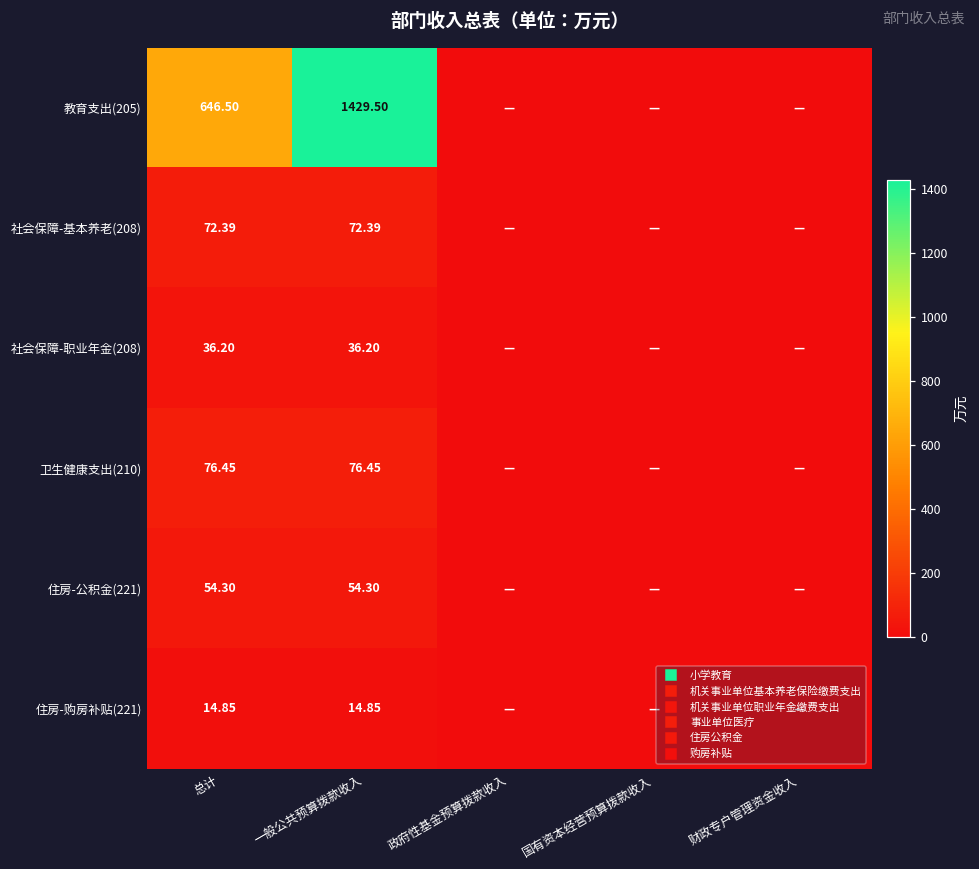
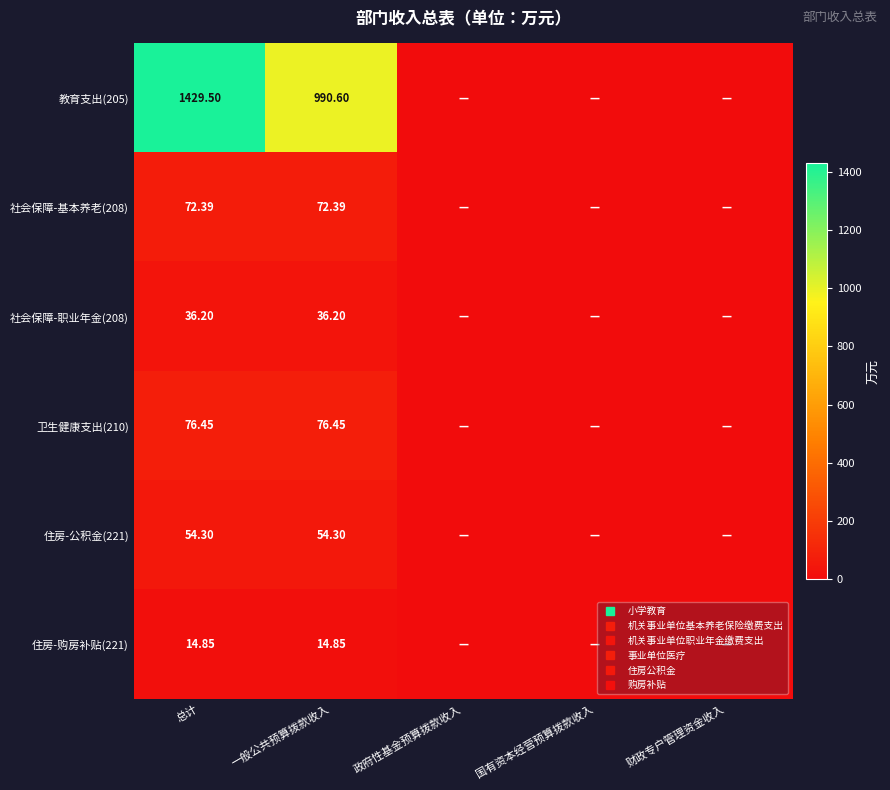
教育支出(205), 总计: 646.50 -> 1429.50
教育支出(205), 一般公共预算拨款收入: 1429.50 -> 990.60
